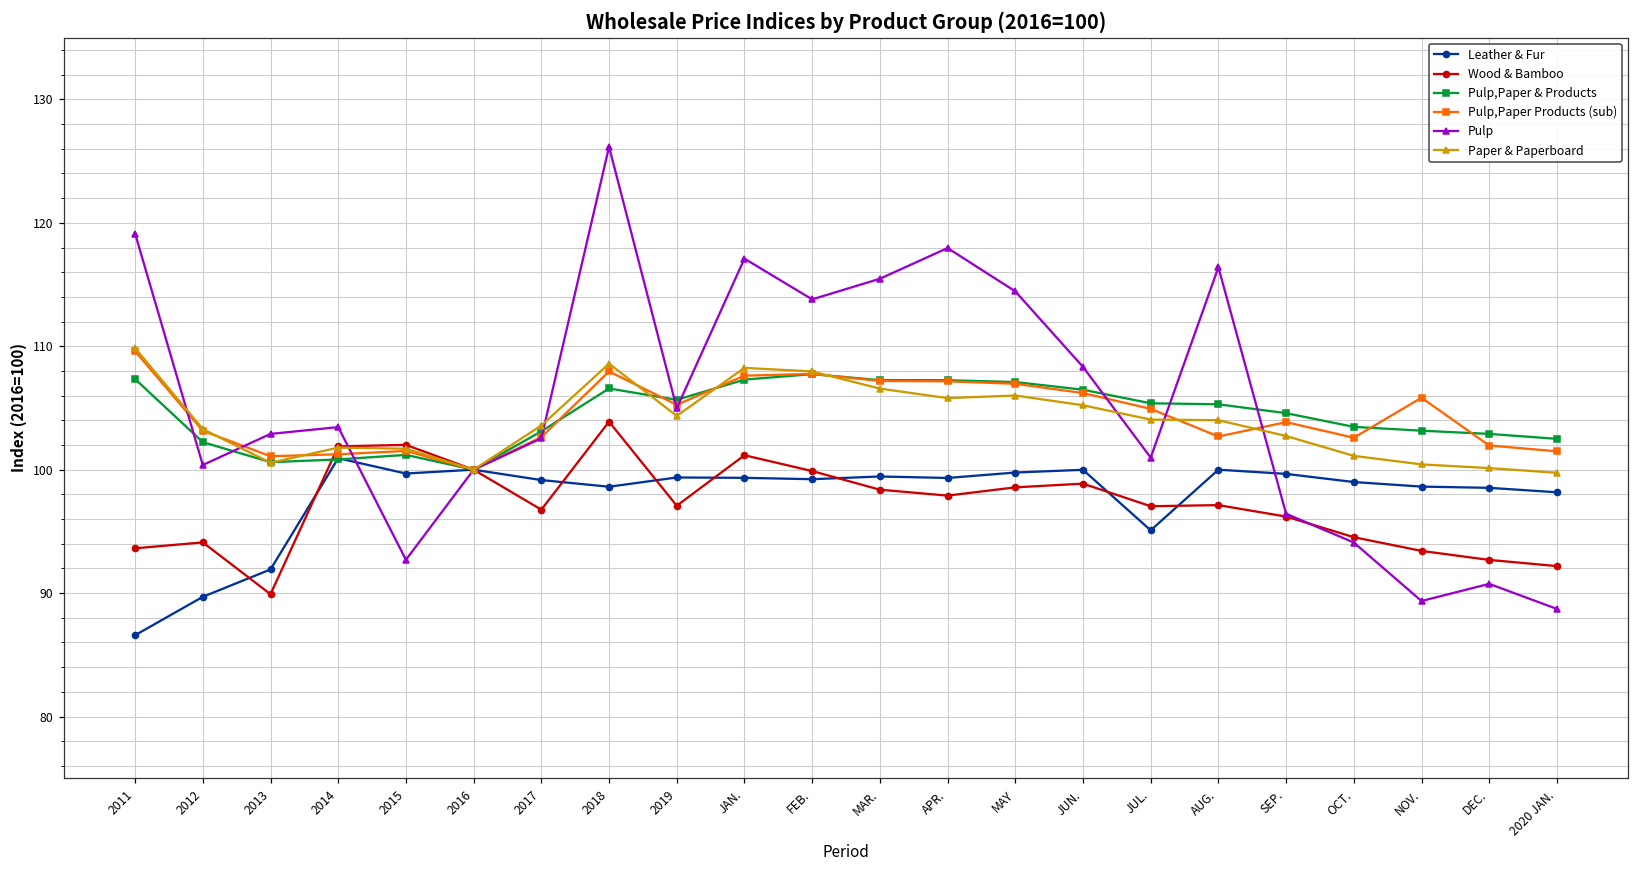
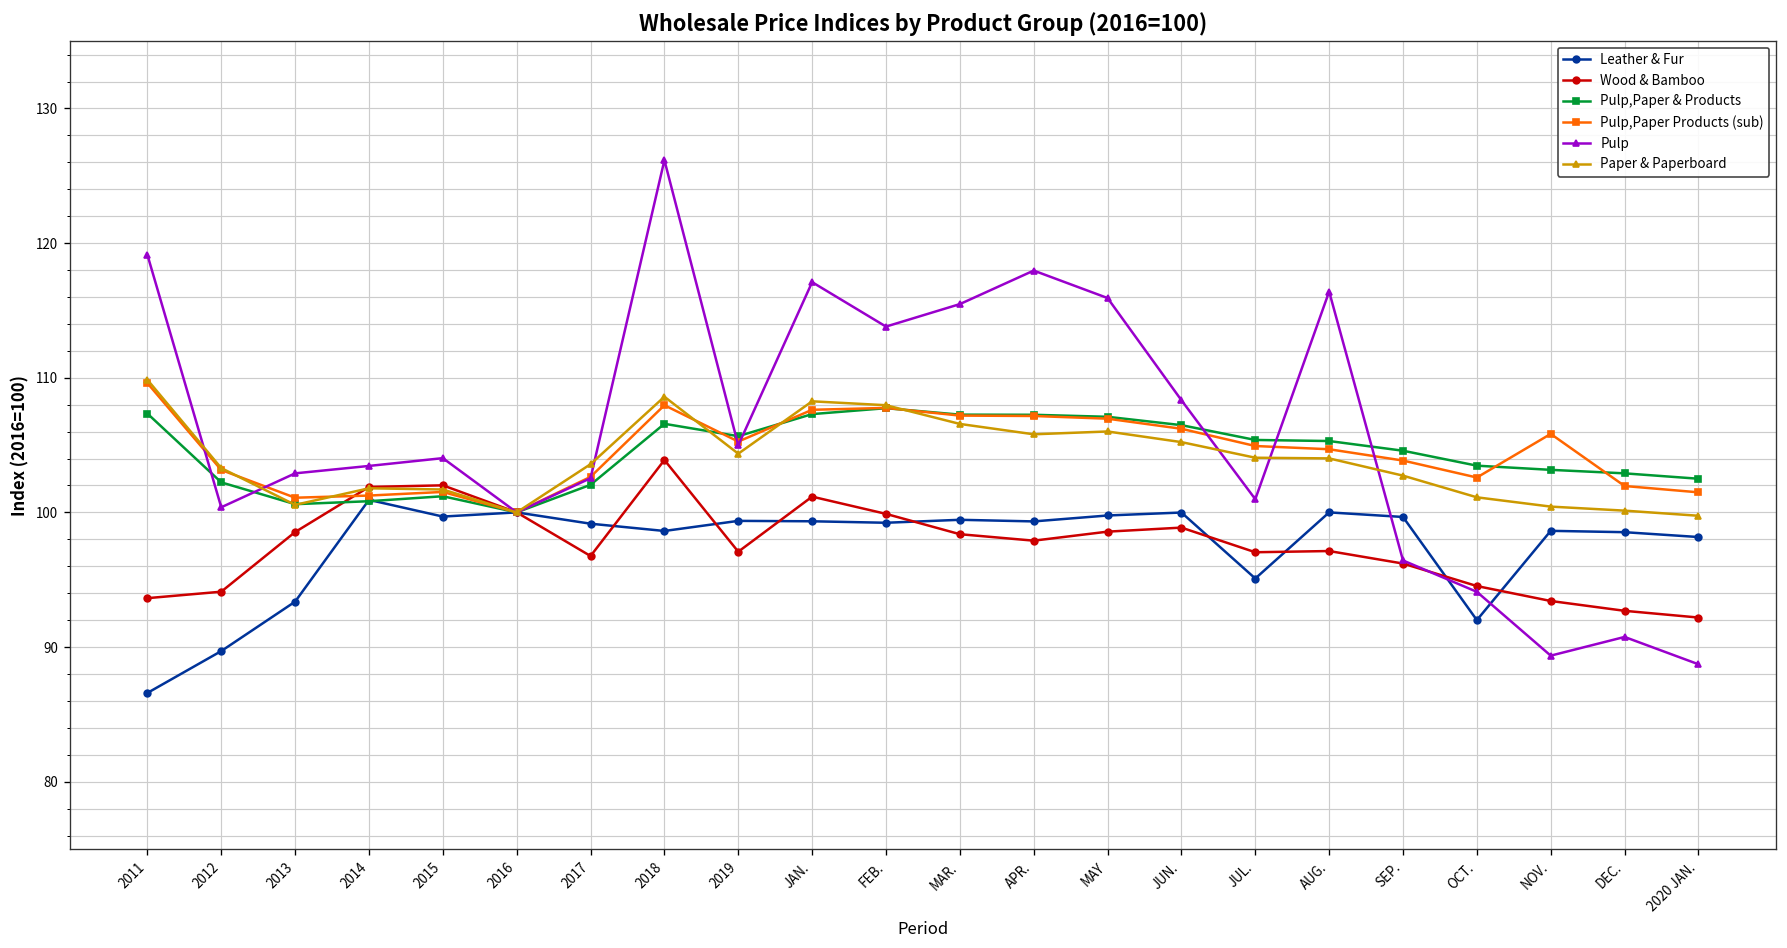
Leather & Fur, 2013: 91.9 -> 93.4
Wood & Bamboo, 2013: 89.9 -> 98.5
Pulp, 2015: 92.7 -> 104.0
Pulp,Paper & Products, 2017: 103.1 -> 102.1
Pulp, MAY: 114.5 -> 115.9
Pulp,Paper Products (sub), AUG.: 102.7 -> 104.7
Leather & Fur, OCT.: 99 -> 92
